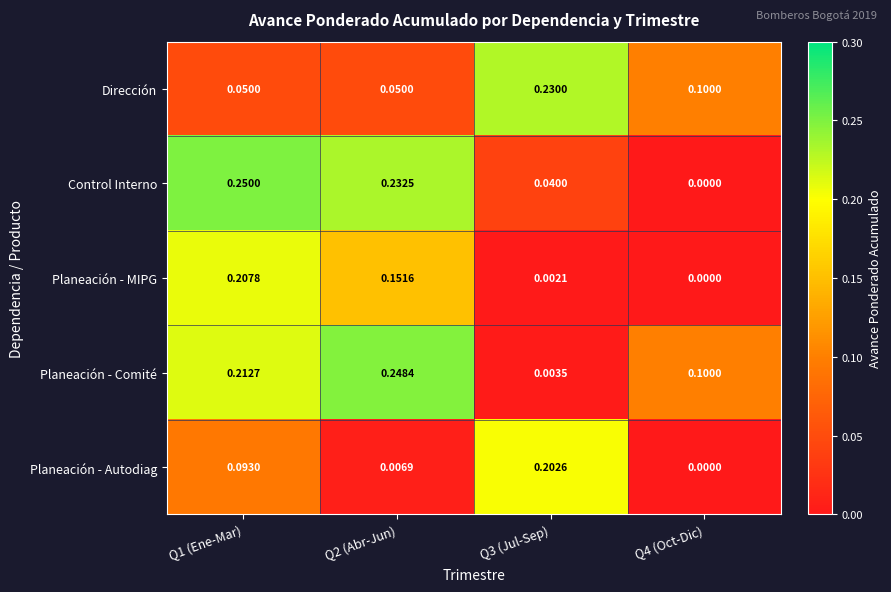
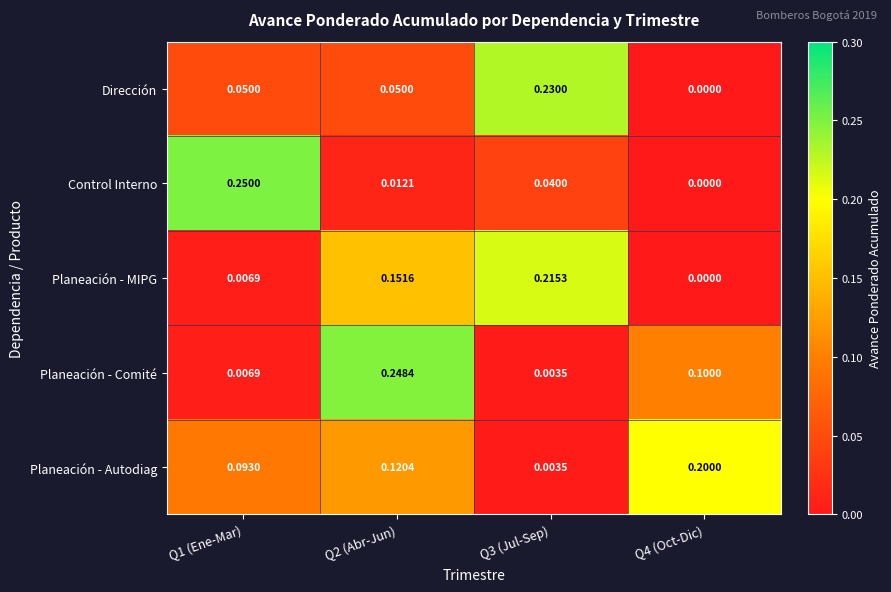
Dirección, Q4 (Oct-Dic): 0.1000 -> 0.0000
Control Interno, Q2 (Abr-Jun): 0.2325 -> 0.0121
Planeación - MIPG, Q1 (Ene-Mar): 0.2078 -> 0.0069
Planeación - MIPG, Q3 (Jul-Sep): 0.0021 -> 0.2153
Planeación - Comité, Q1 (Ene-Mar): 0.2127 -> 0.0069
Planeación - Autodiag, Q2 (Abr-Jun): 0.0069 -> 0.1204
Planeación - Autodiag, Q3 (Jul-Sep): 0.2026 -> 0.0035
Planeación - Autodiag, Q4 (Oct-Dic): 0.0000 -> 0.2000
